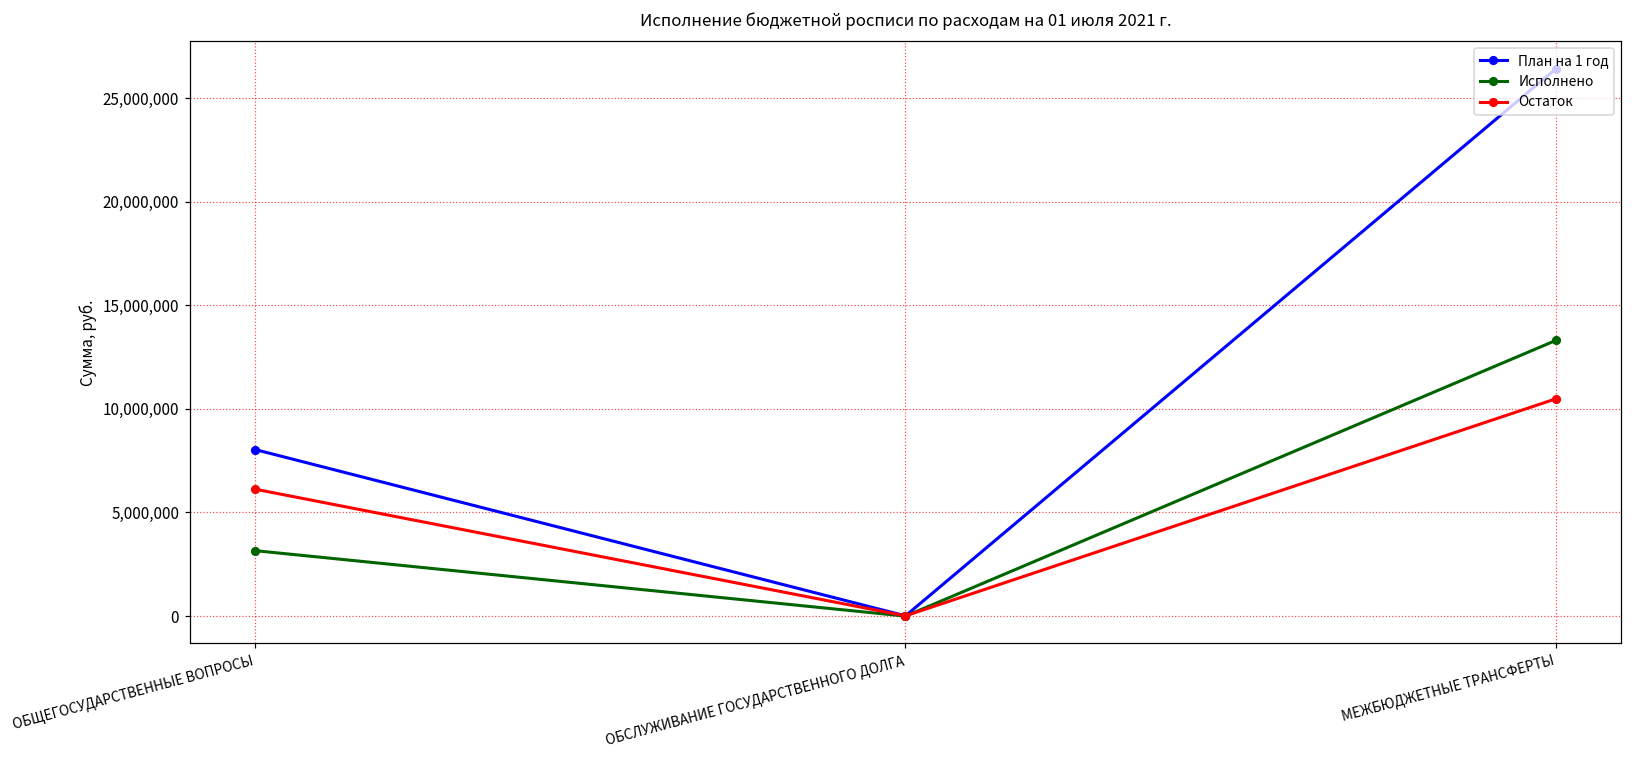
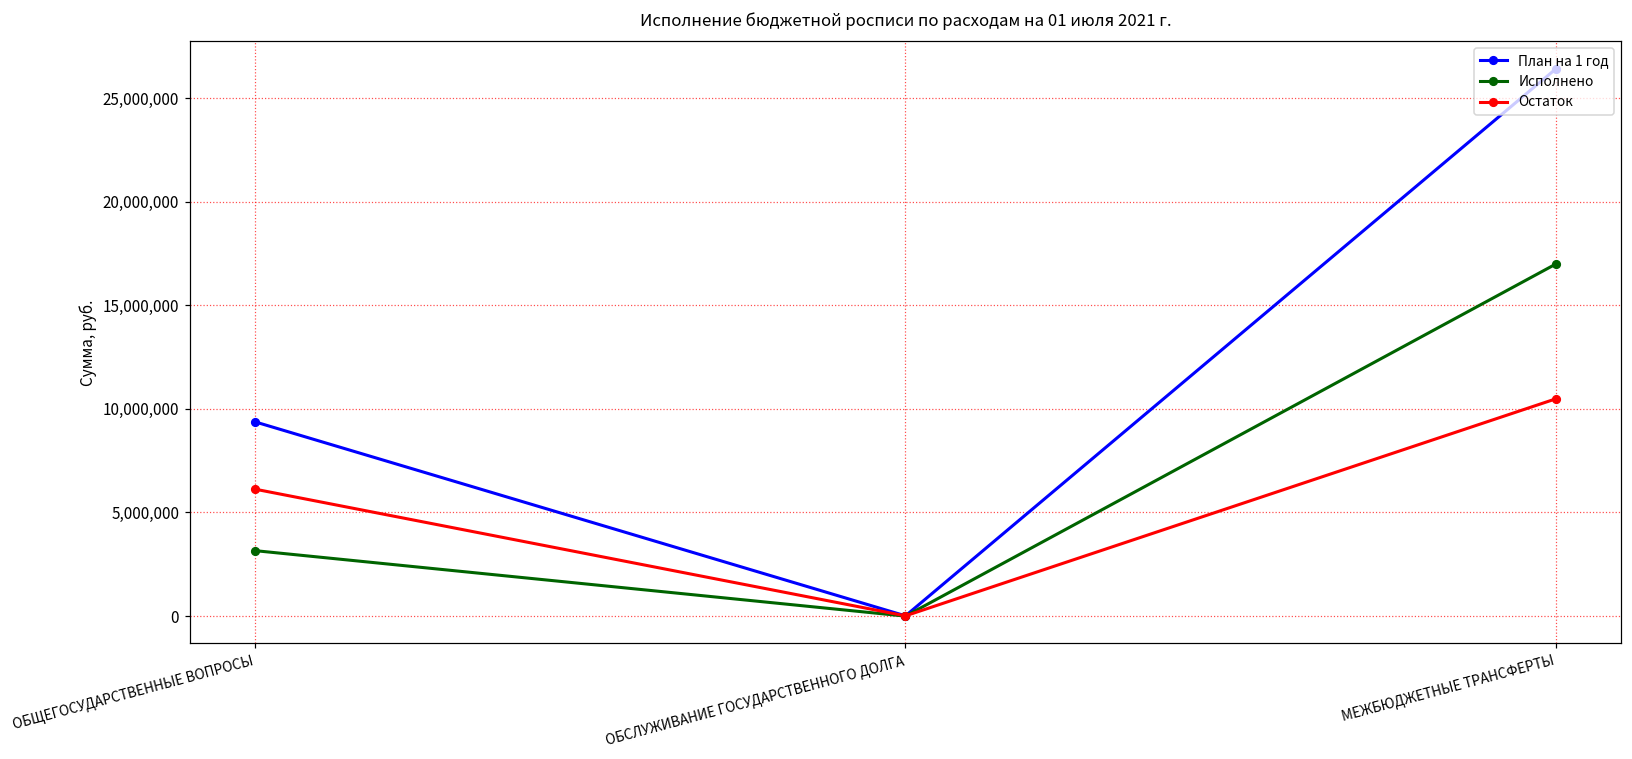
План на 1 год, ОБЩЕГОСУДАРСТВЕННЫЕ ВОПРОСЫ: 8,000,000 -> 9,400,000
Исполнено, МЕЖБЮДЖЕТНЫЕ ТРАНСФЕРТЫ: 13,300,000 -> 17,000,000
